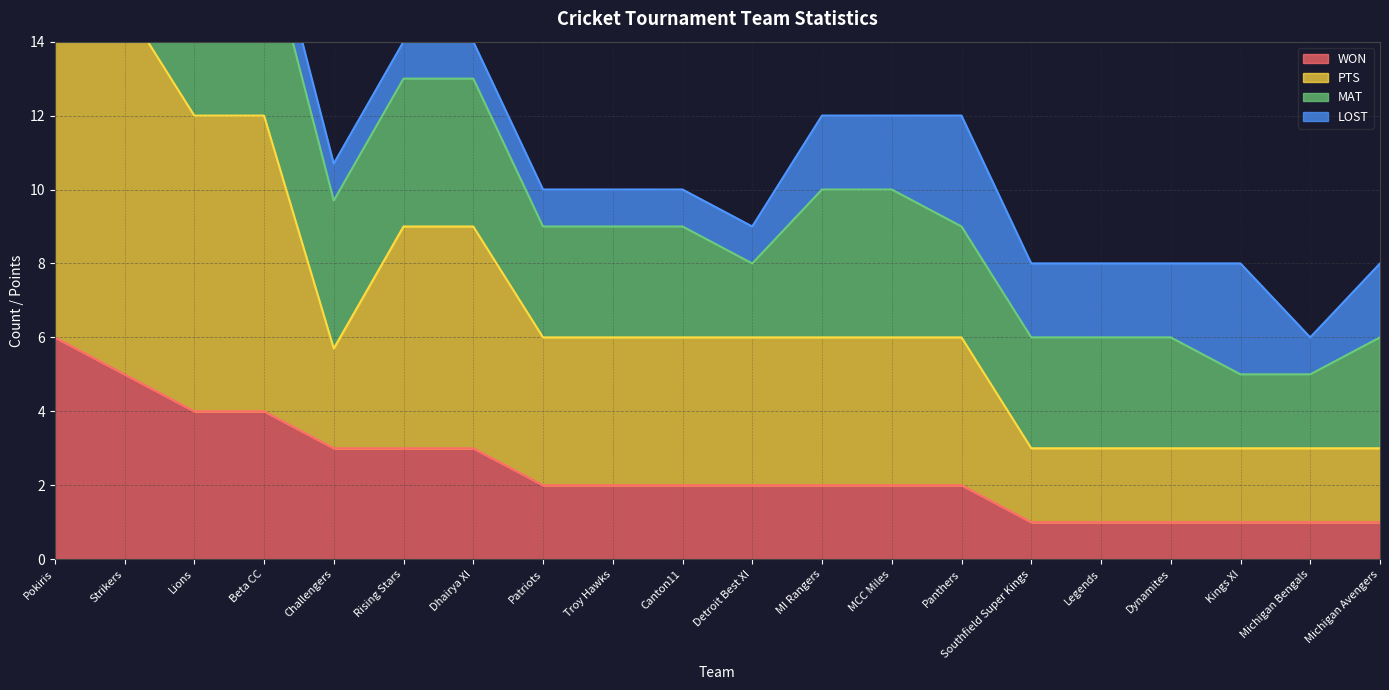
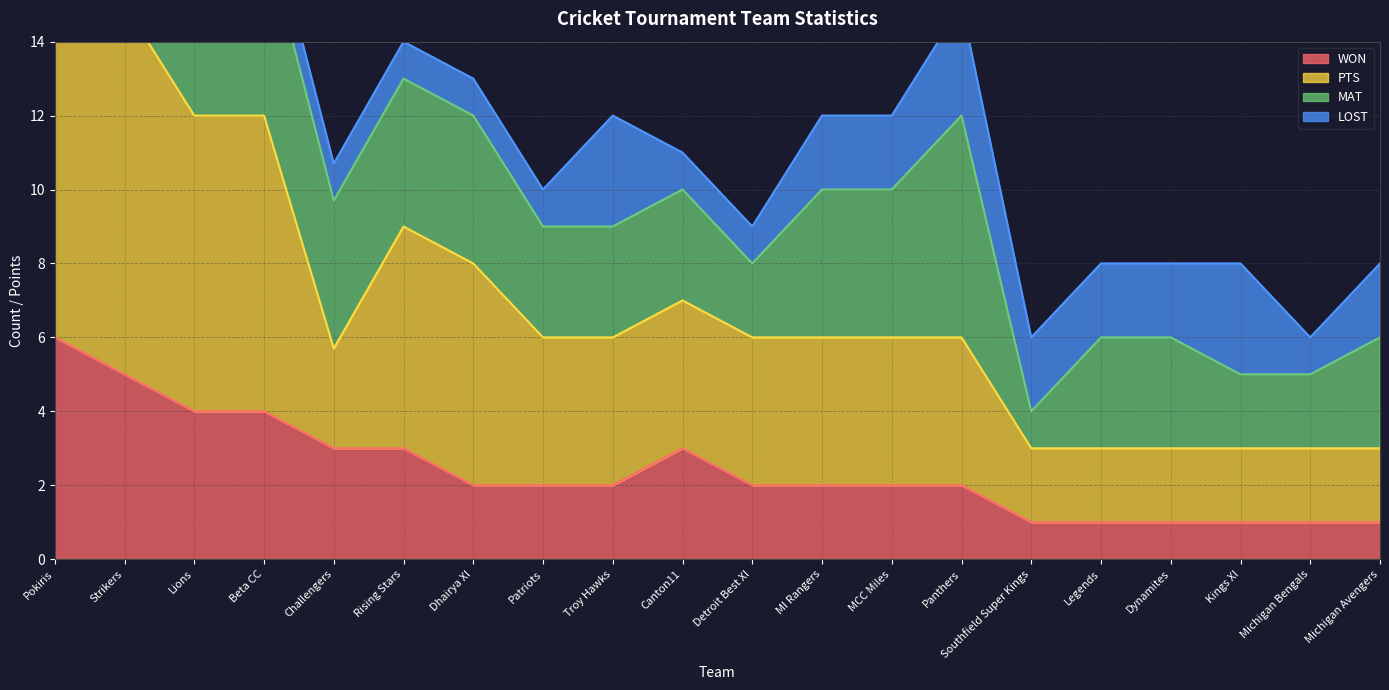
WON, Dhairya XI: 3 -> 2
LOST, Troy Hawks: 1 -> 3
WON, Canton11: 2 -> 3
MAT, Panthers: 3 -> 6
MAT, Southfield Super Kings: 3 -> 1
